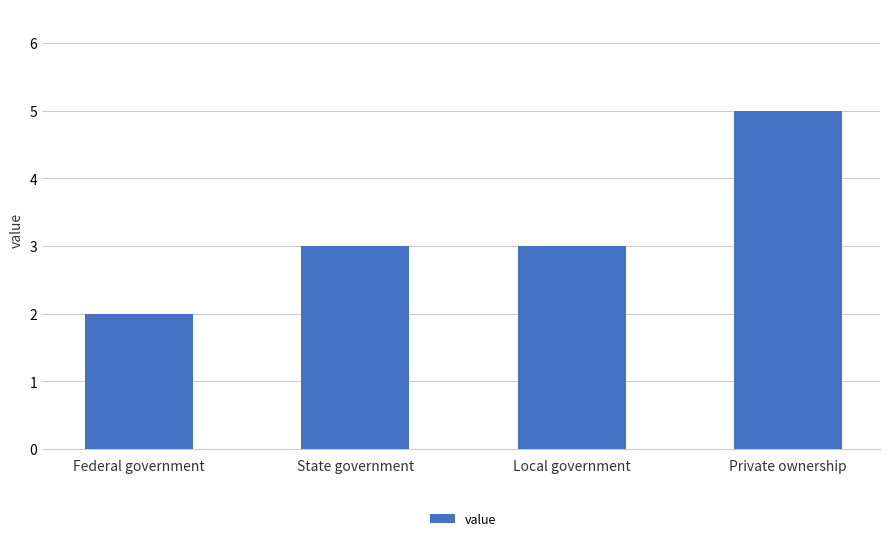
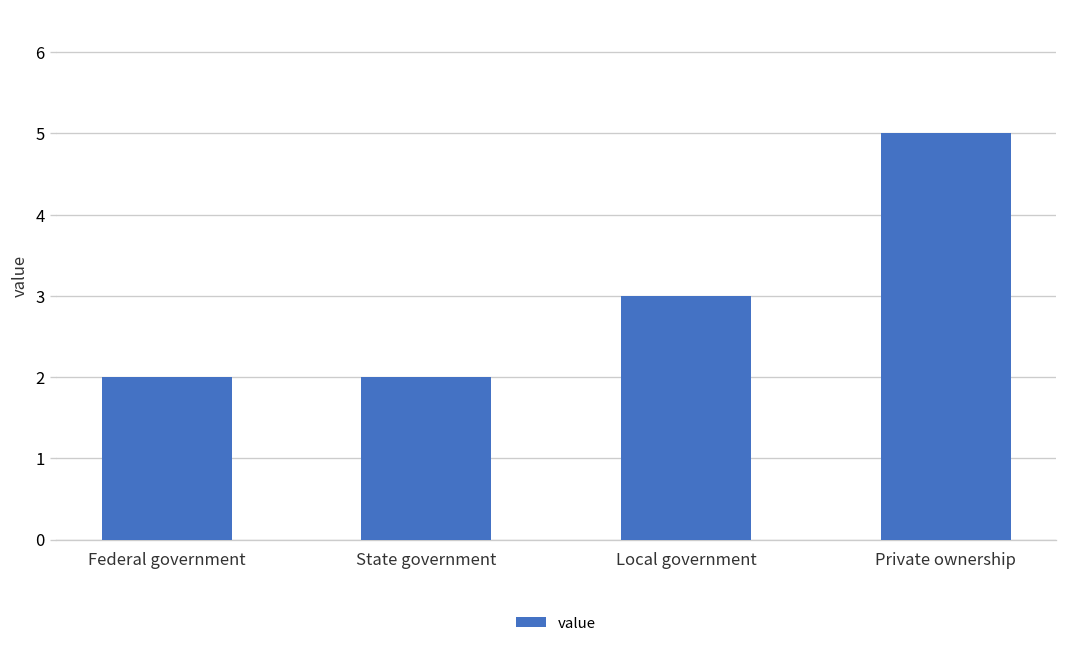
State government: 3 -> 2
